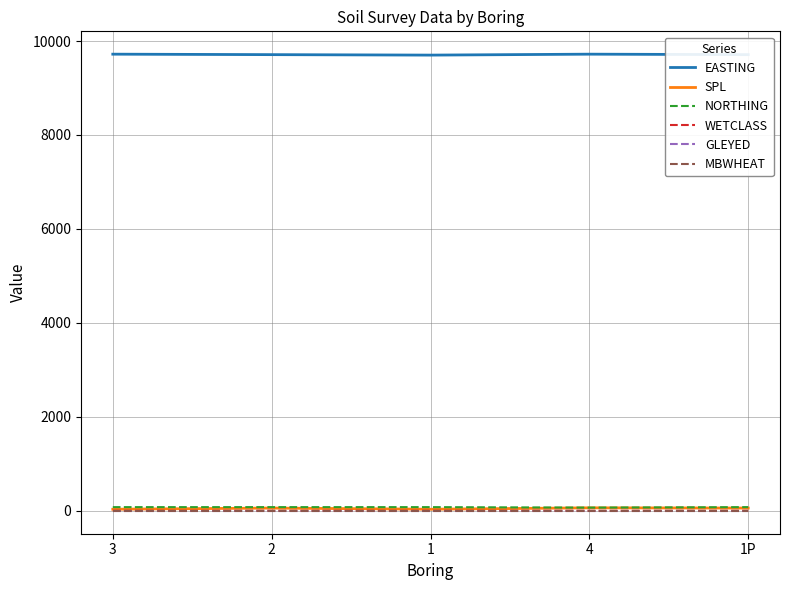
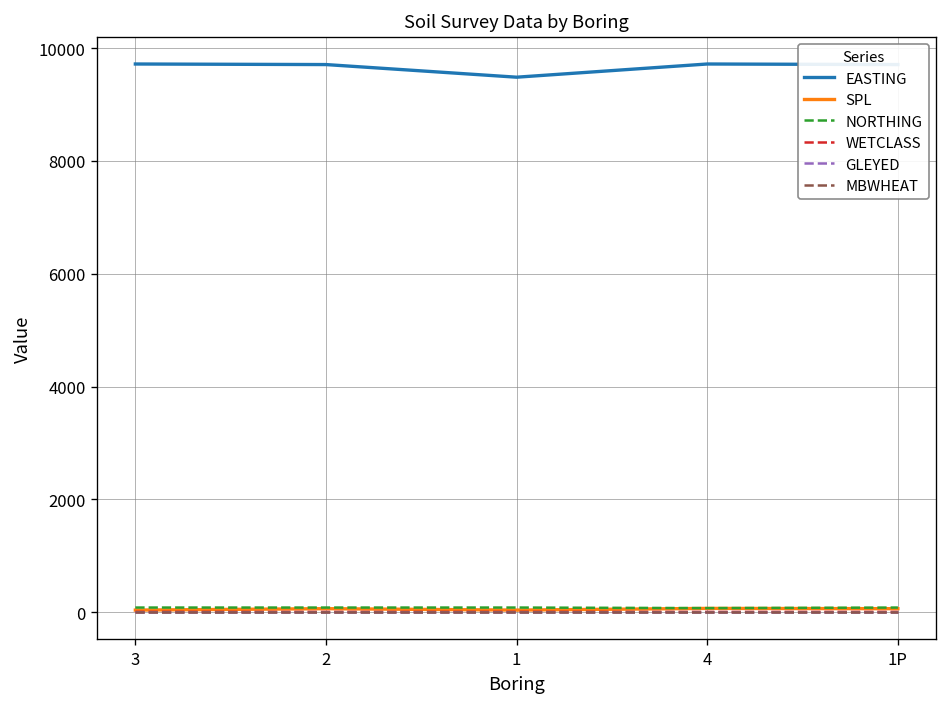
EASTING, 1: 9700 -> 9500
